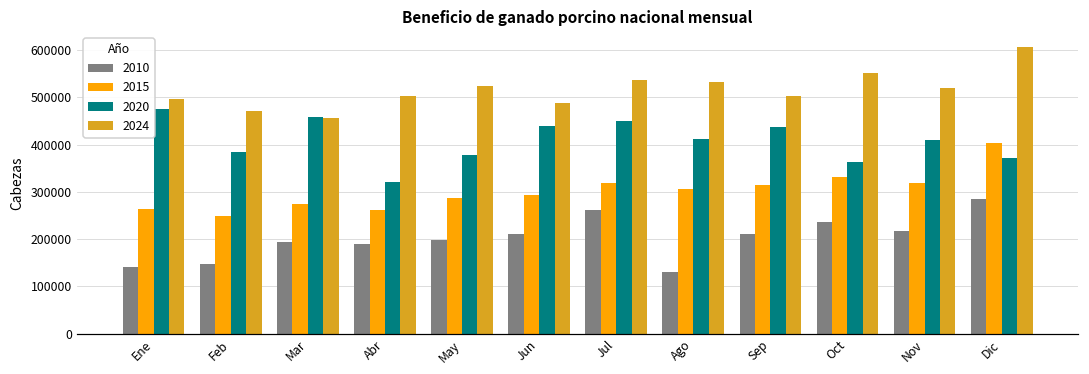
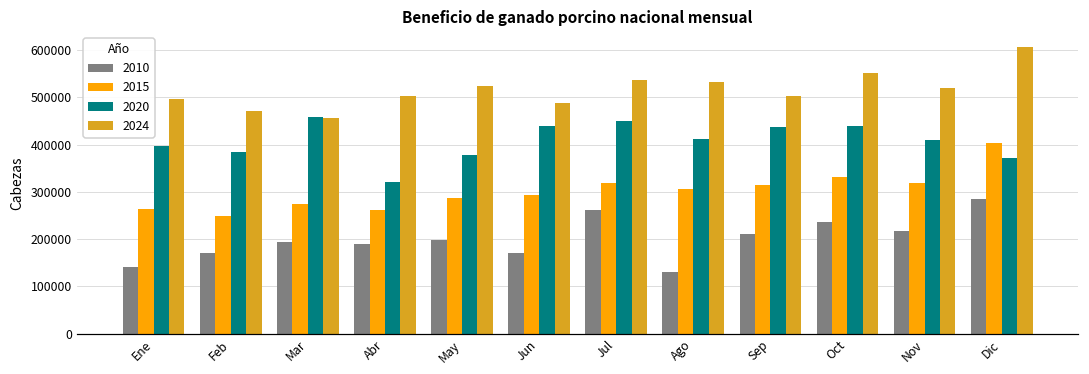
2020, Ene: 480000 -> 400000
2010, Feb: 150000 -> 170000
2010, Jun: 210000 -> 170000
2020, Oct: 360000 -> 440000
